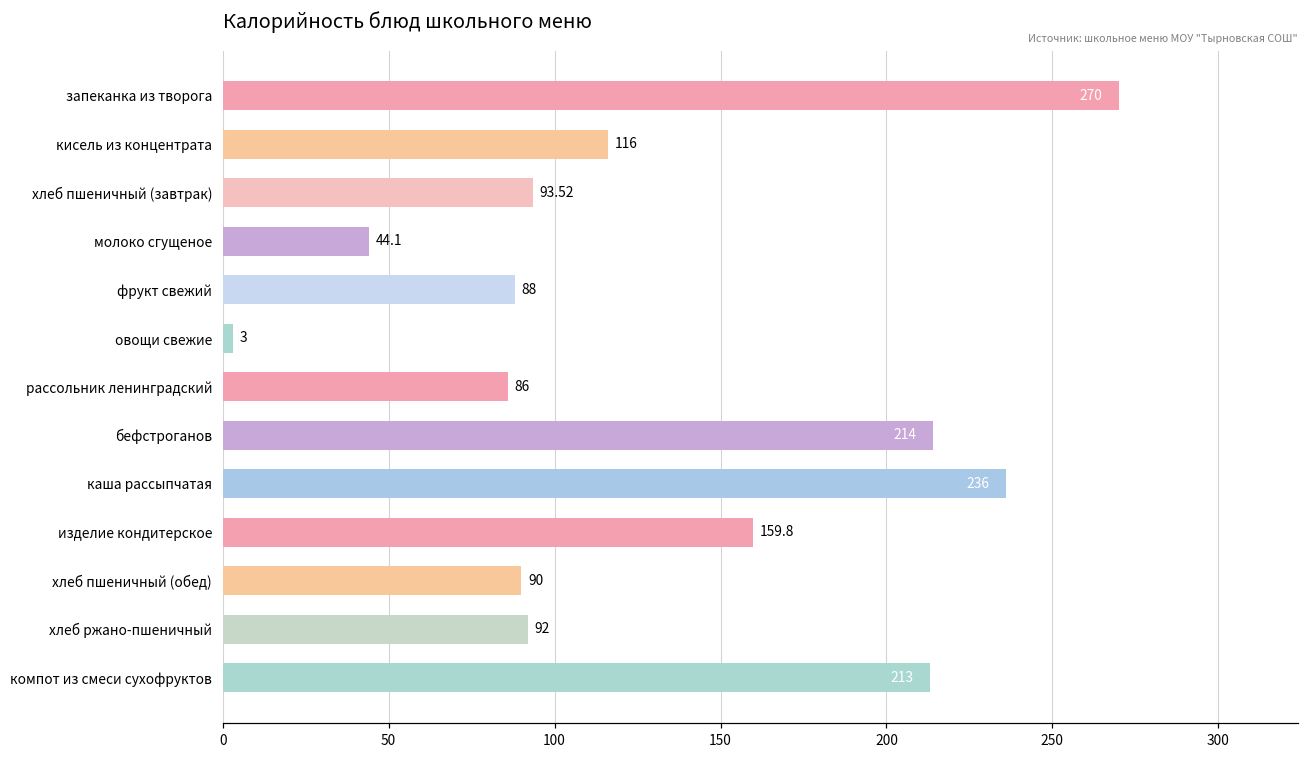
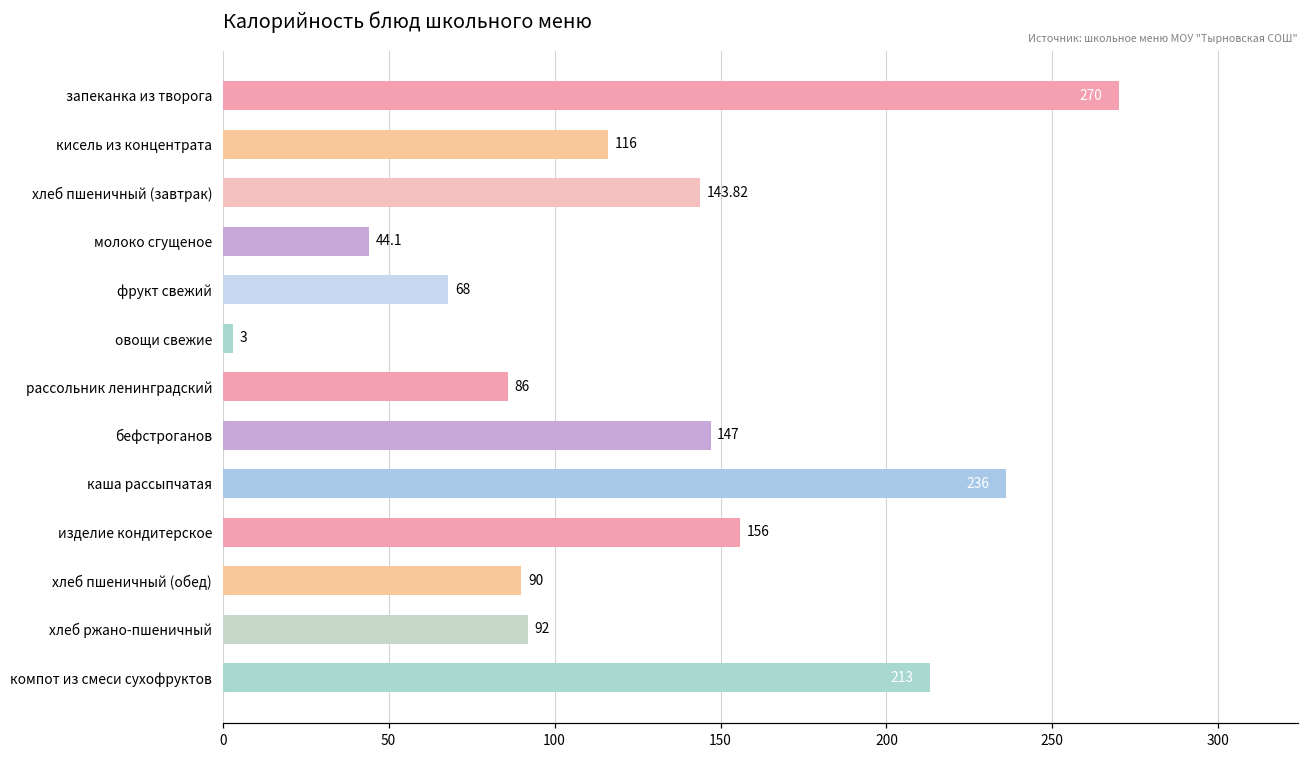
хлеб пшеничный (завтрак): 93.52 -> 143.82
фрукт свежий: 88 -> 68
бефстроганов: 214 -> 147
изделие кондитерское: 159.8 -> 156
